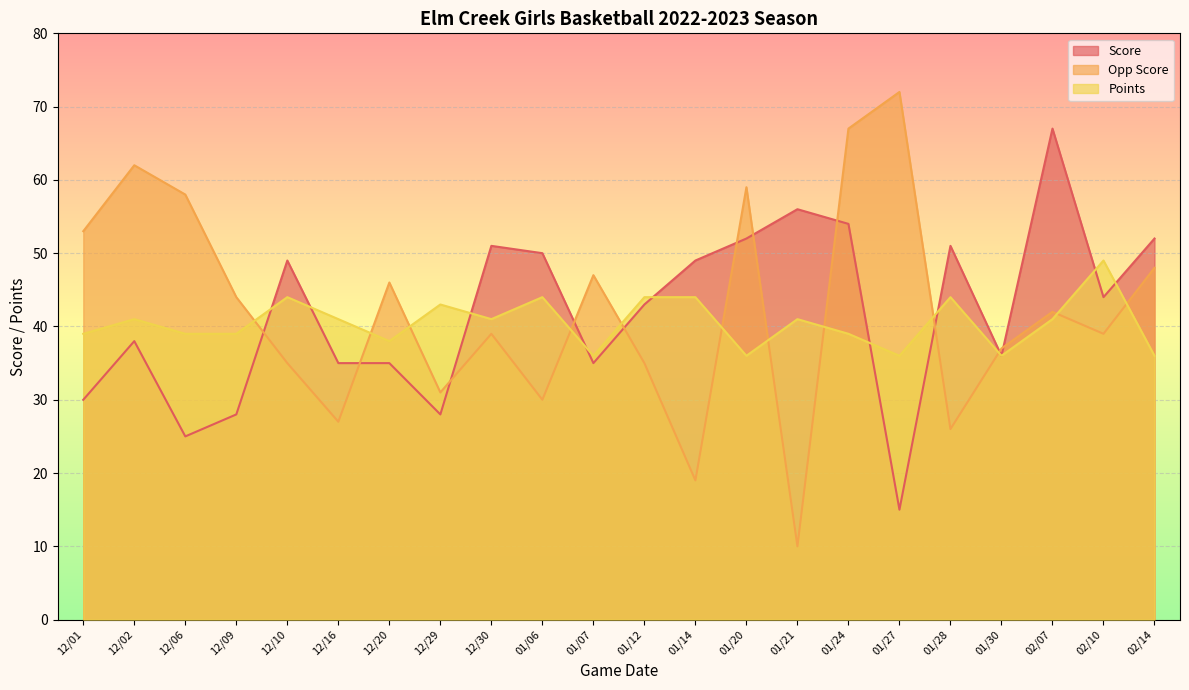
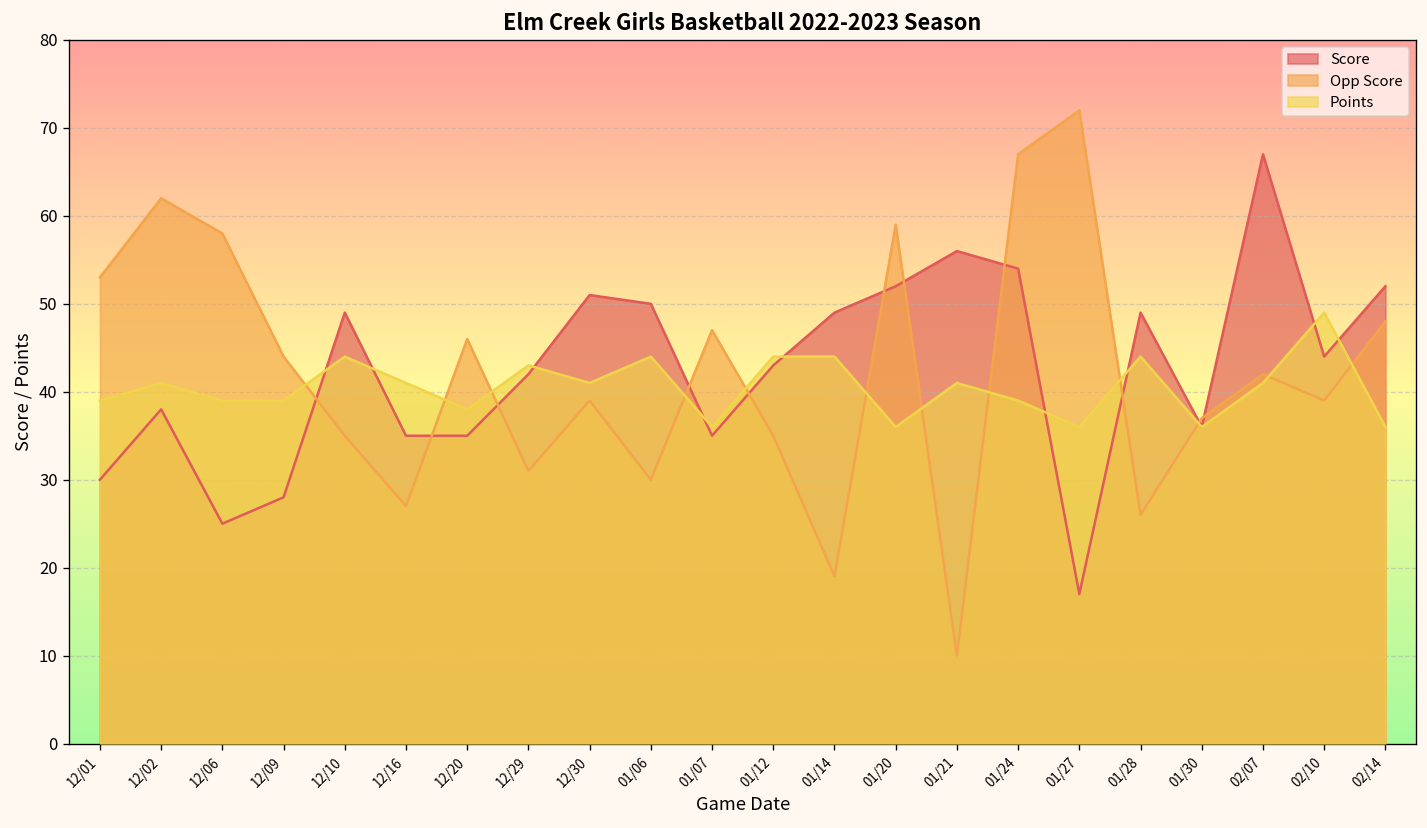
Score, 12/29: 28 -> 42
Score, 01/27: 15 -> 17
Score, 01/28: 51 -> 49
